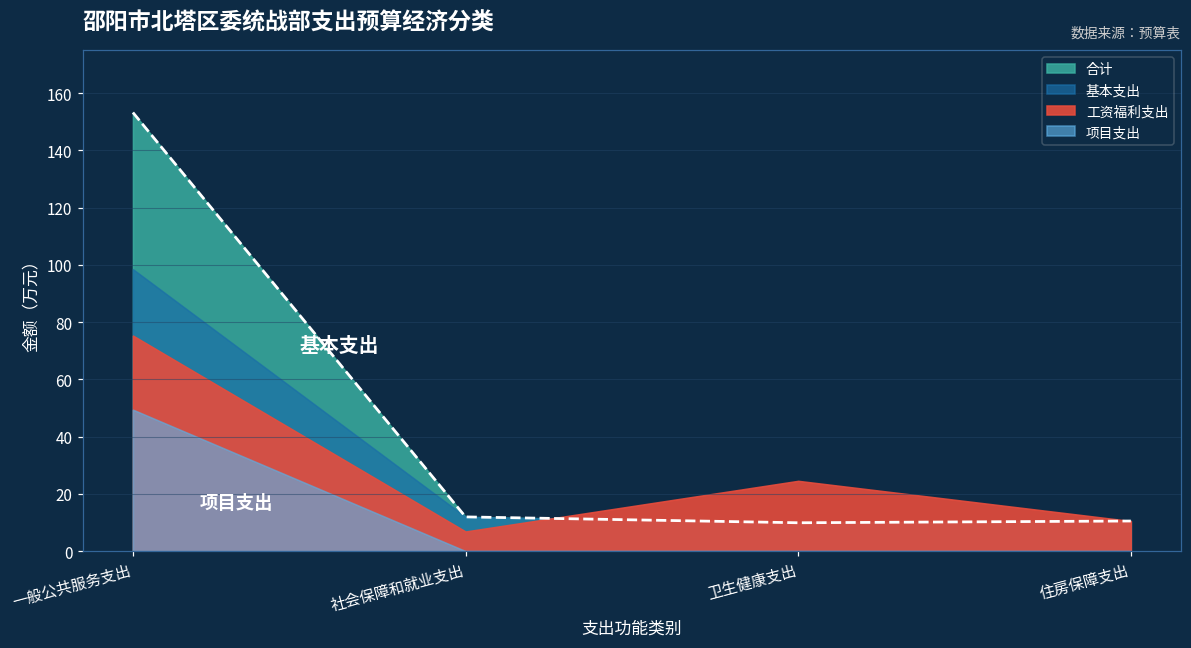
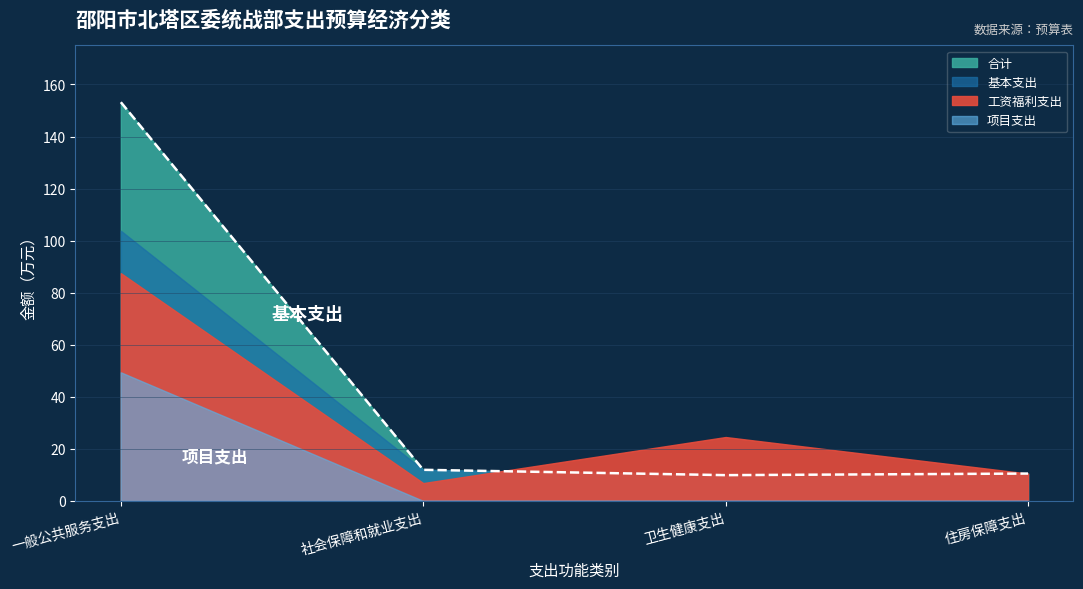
基本支出, 一般公共服务支出: 98 -> 104
工资福利支出, 一般公共服务支出: 75 -> 87
